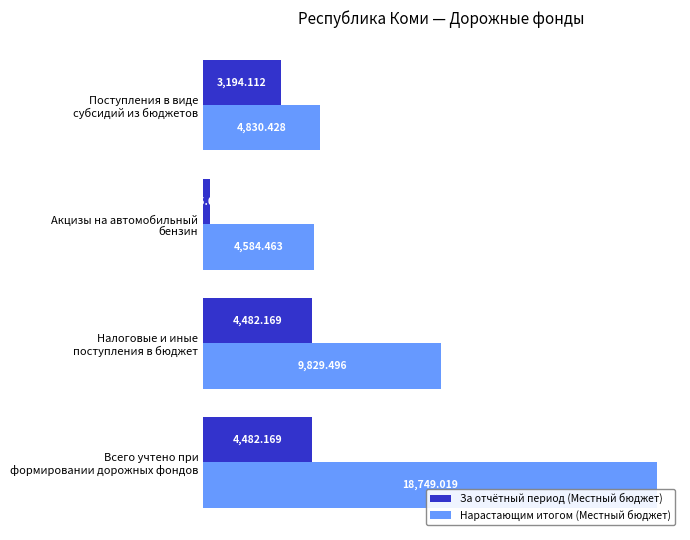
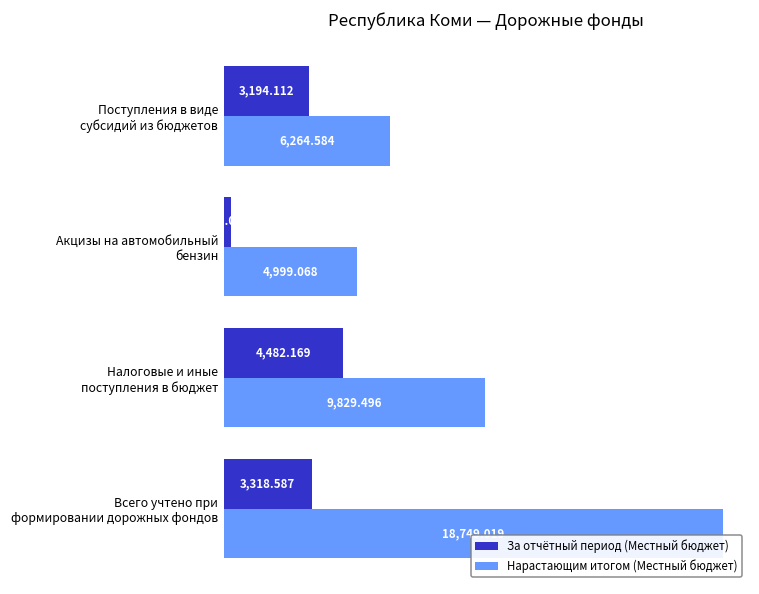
Нарастающим итогом (Местный бюджет), Поступления в виде субсидий из бюджетов: 4,830.428 -> 6,264.584
Нарастающим итогом (Местный бюджет), Акцизы на автомобильный бензин: 4,584.463 -> 4,999.068
За отчётный период (Местный бюджет), Всего учтено при формировании дорожных фондов: 4,482.169 -> 3,318.587
